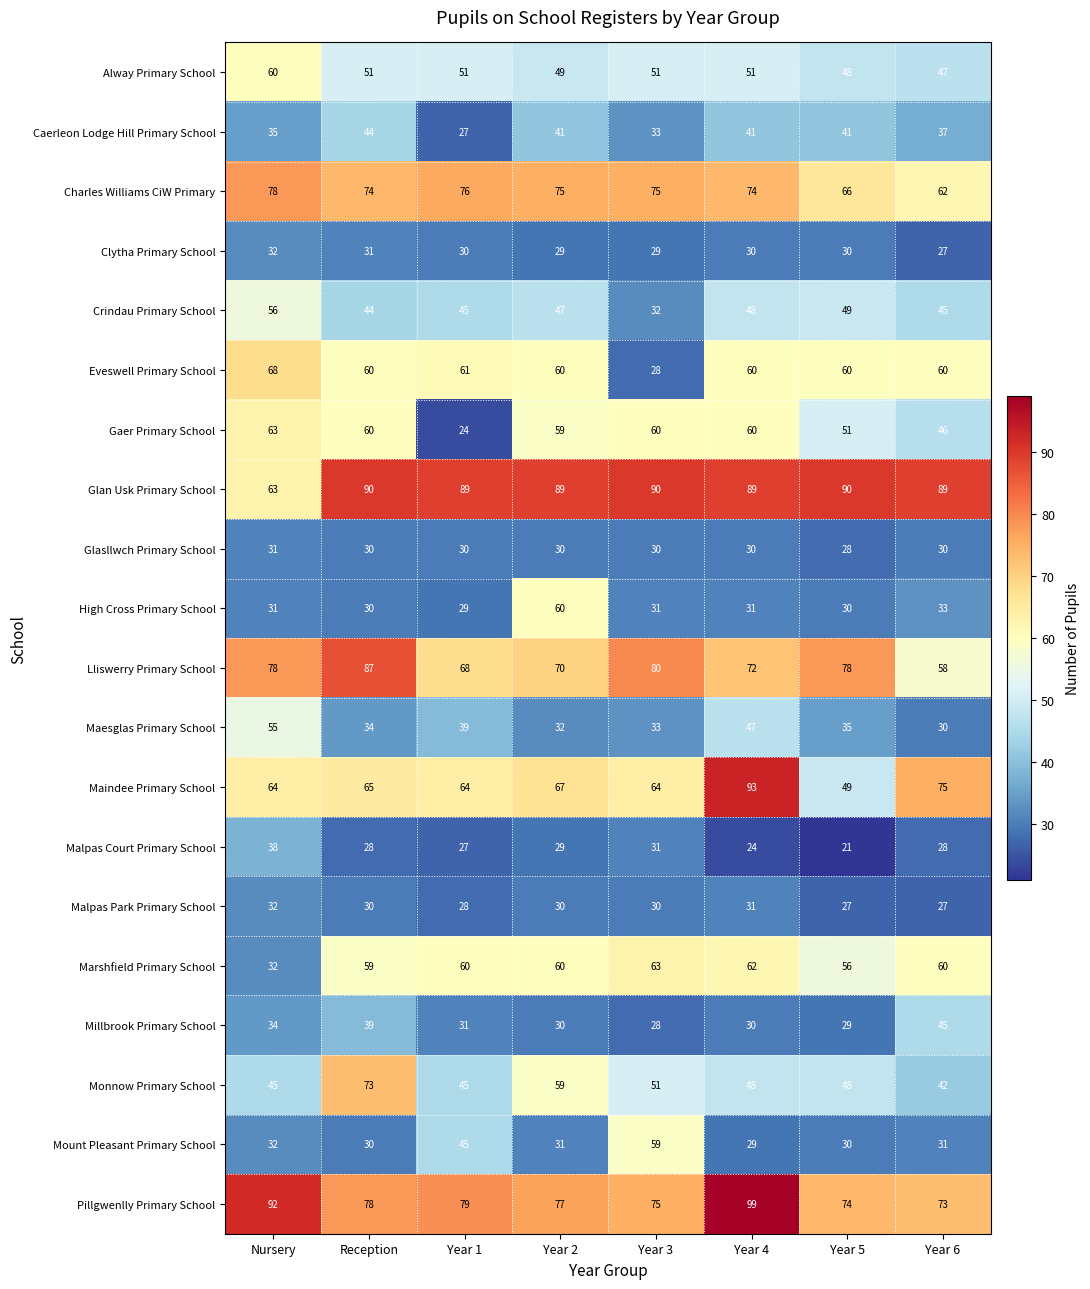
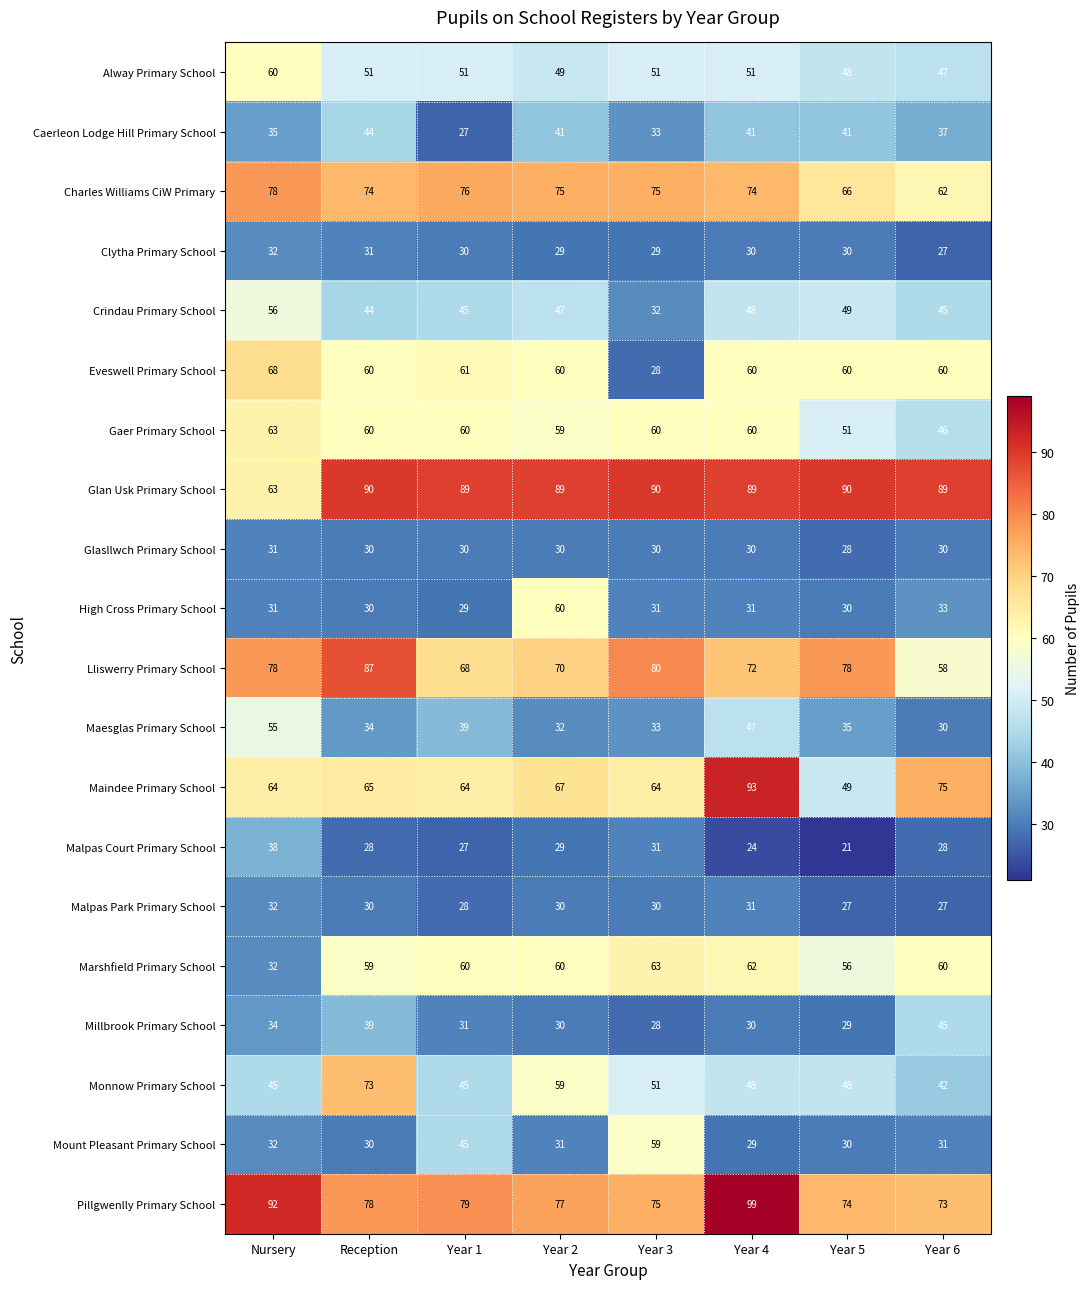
Gaer Primary School, Year 1: 24 -> 60
